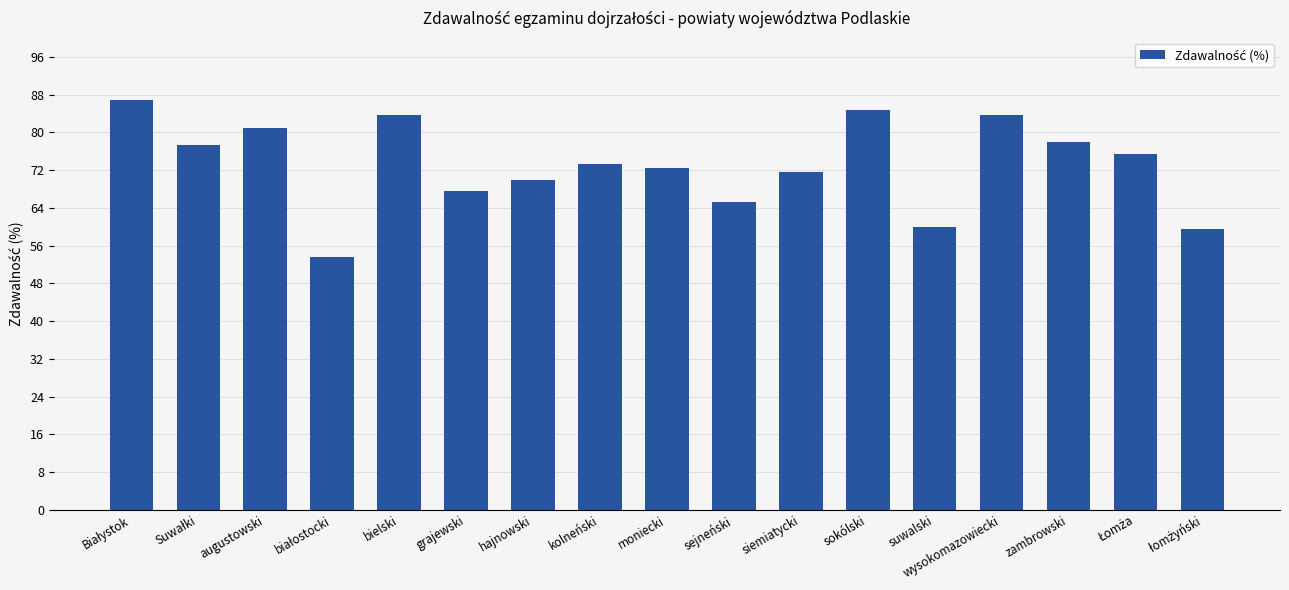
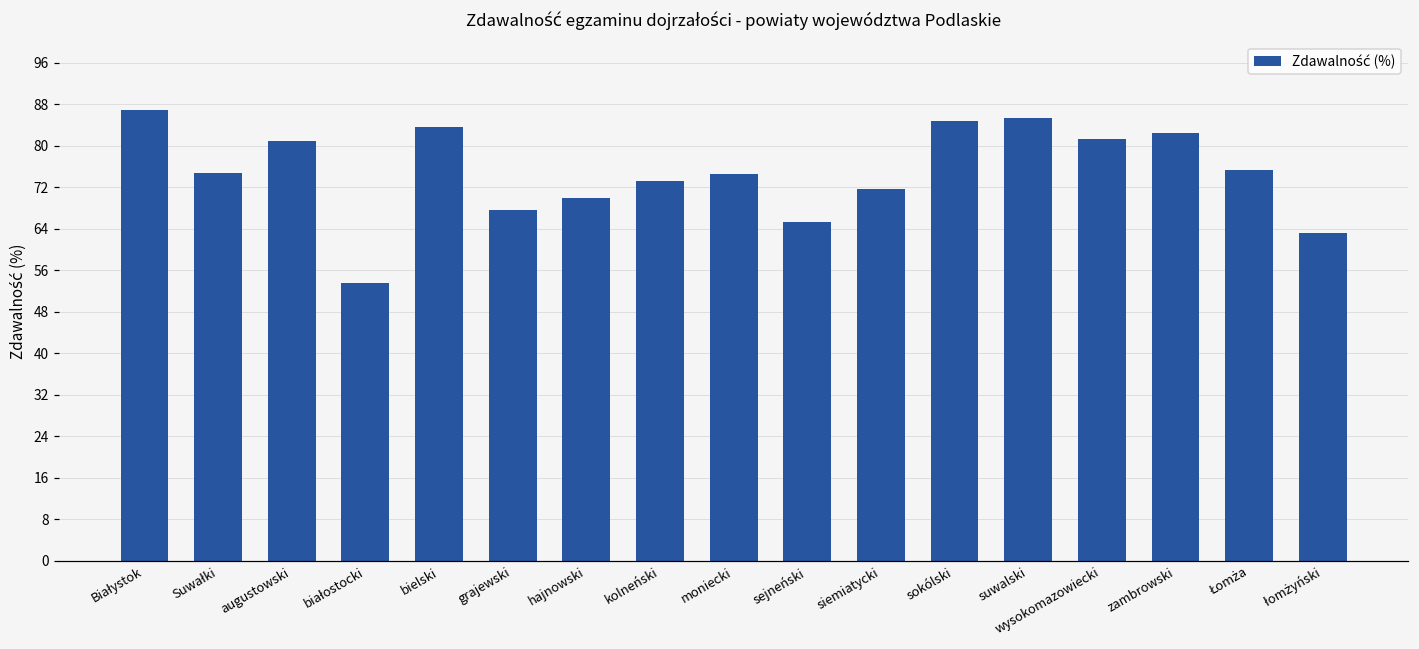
Suwałki: 77 -> 75
moniecki: 73 -> 75
suwalski: 60 -> 85
wysokomazowiecki: 84 -> 81
zambrowski: 78 -> 82
łomżyński: 60 -> 63
